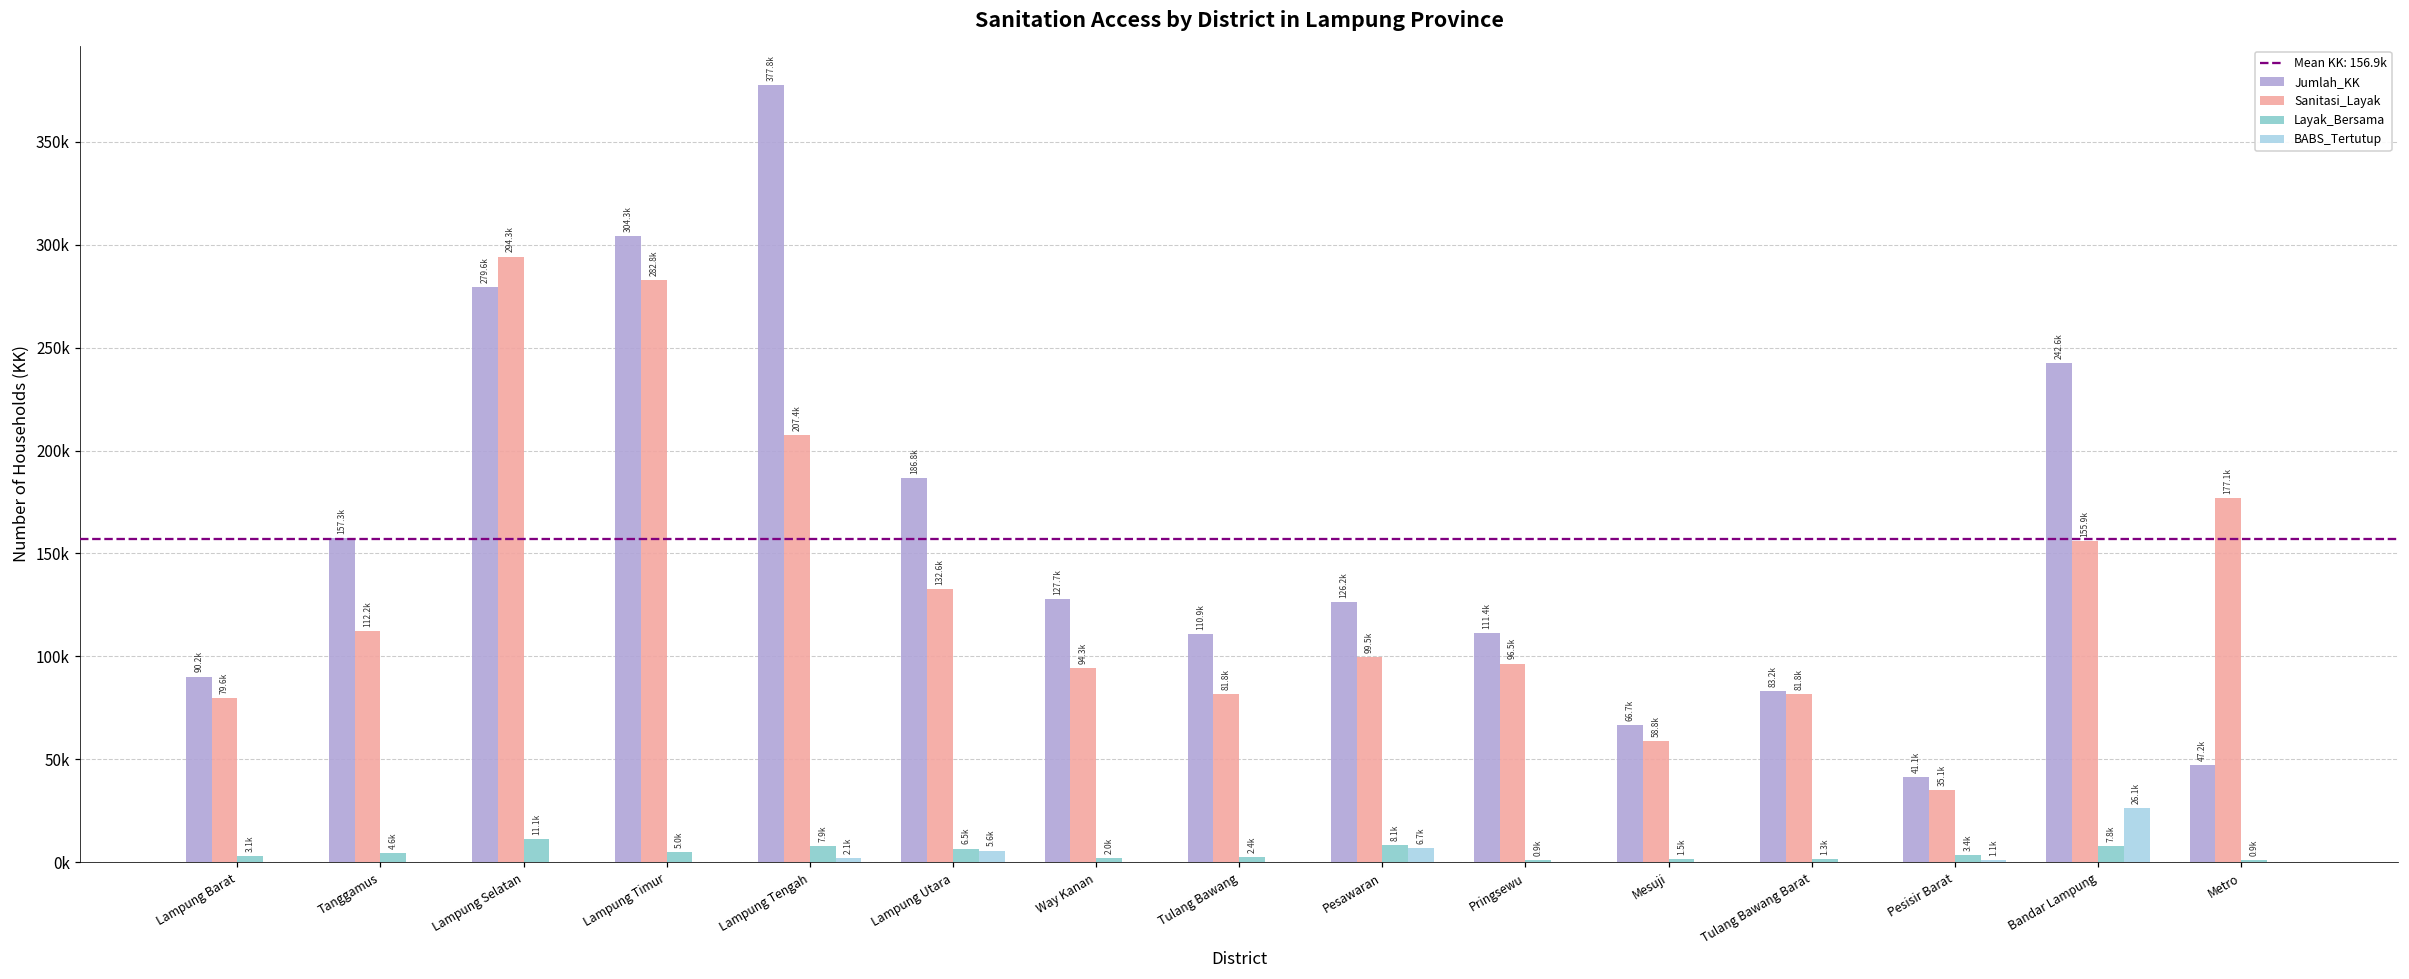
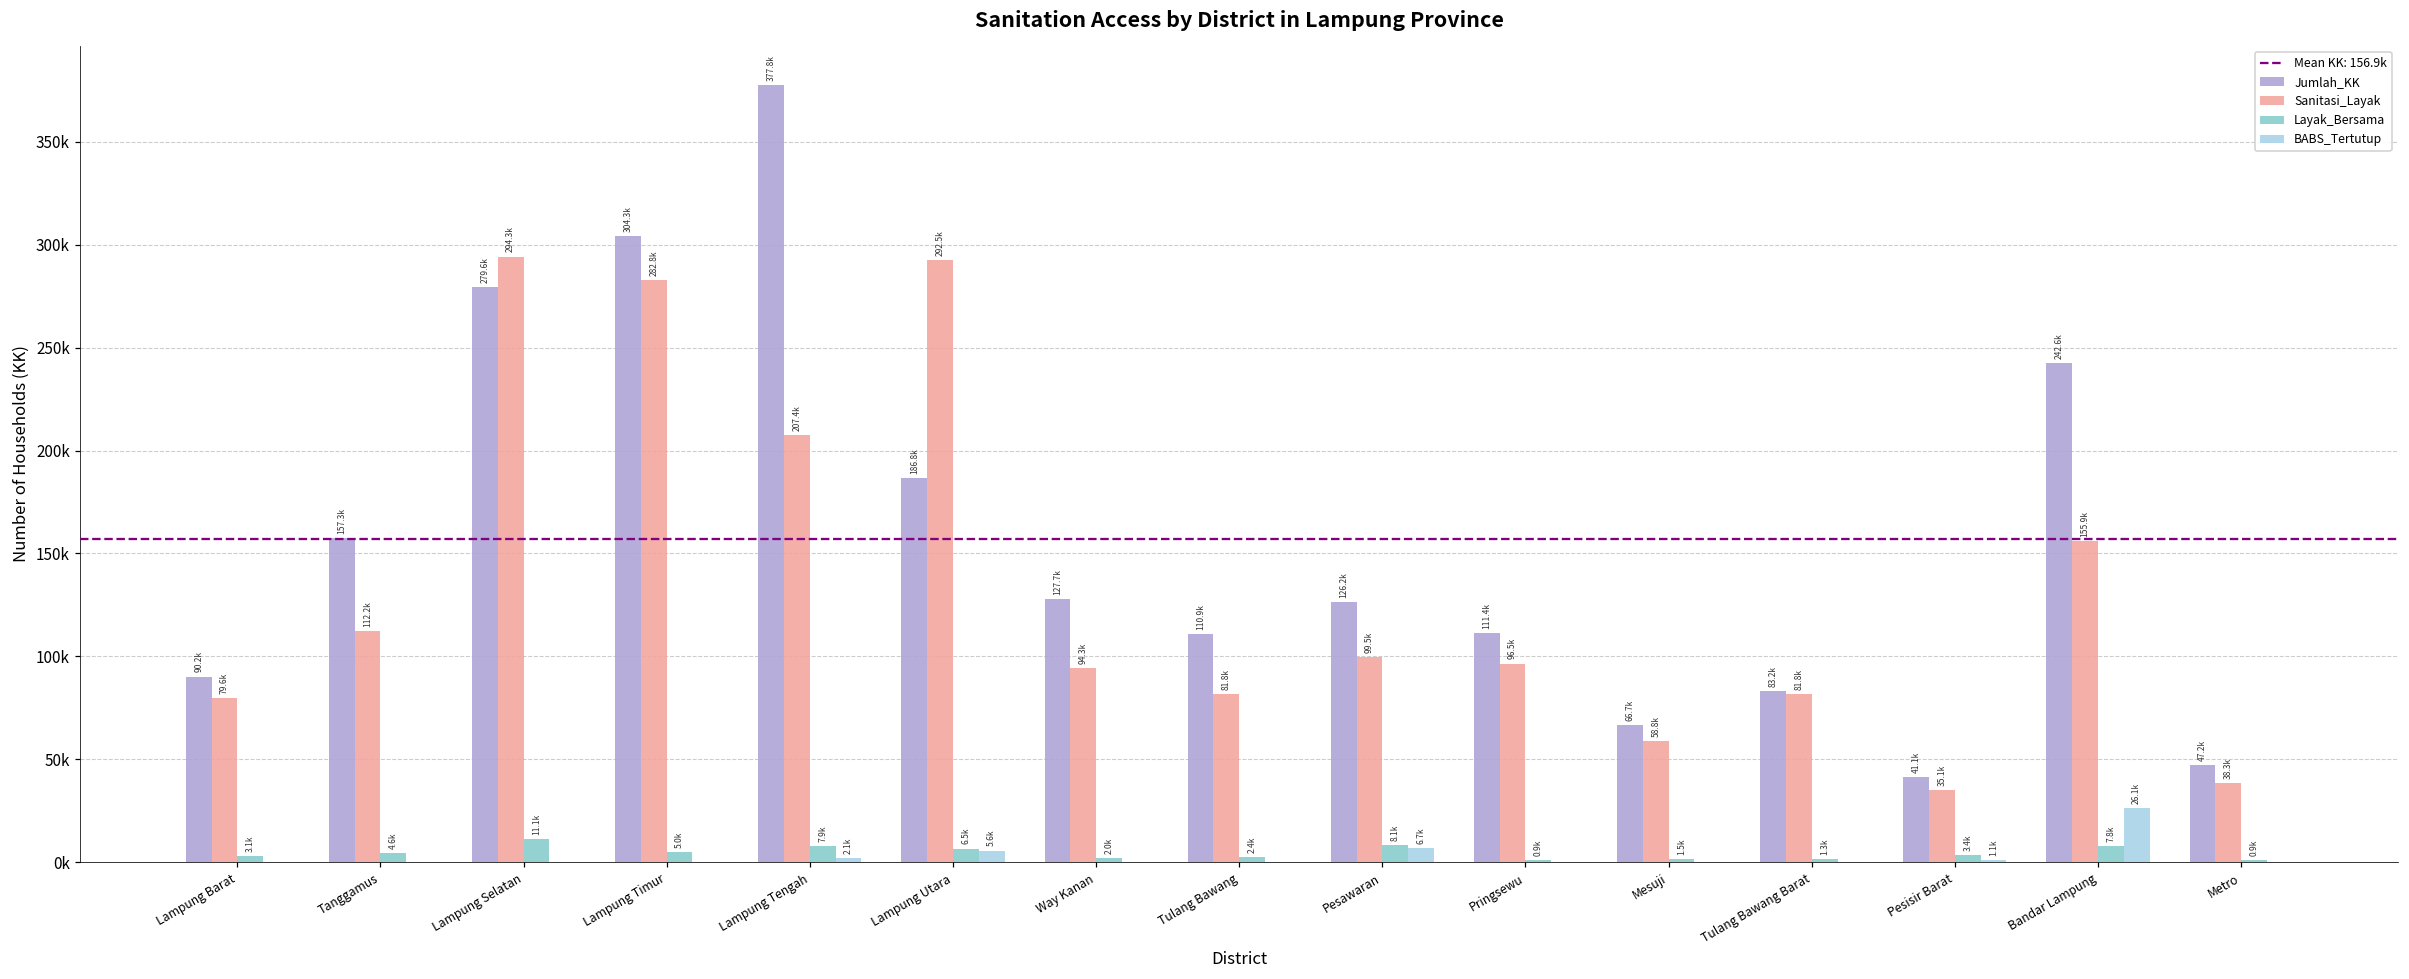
Sanitasi_Layak, Lampung Utara: 132.6k -> 292.5k
Sanitasi_Layak, Metro: 177.1k -> 38.3k
